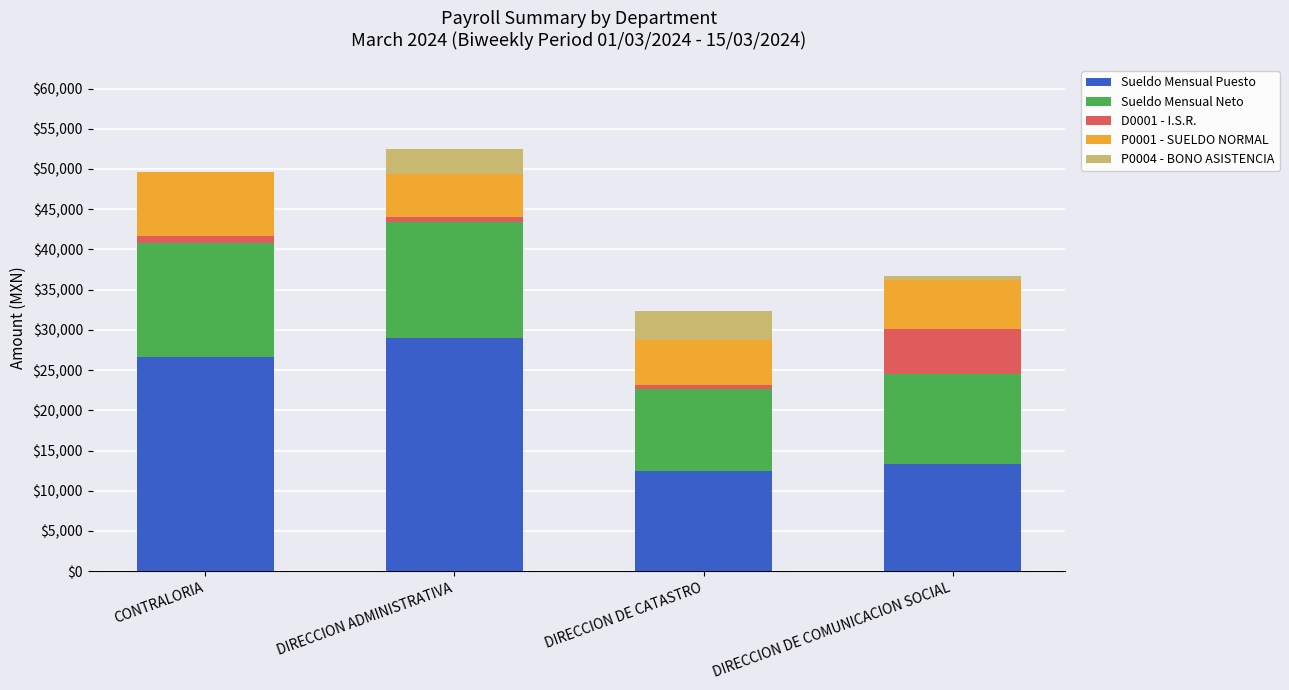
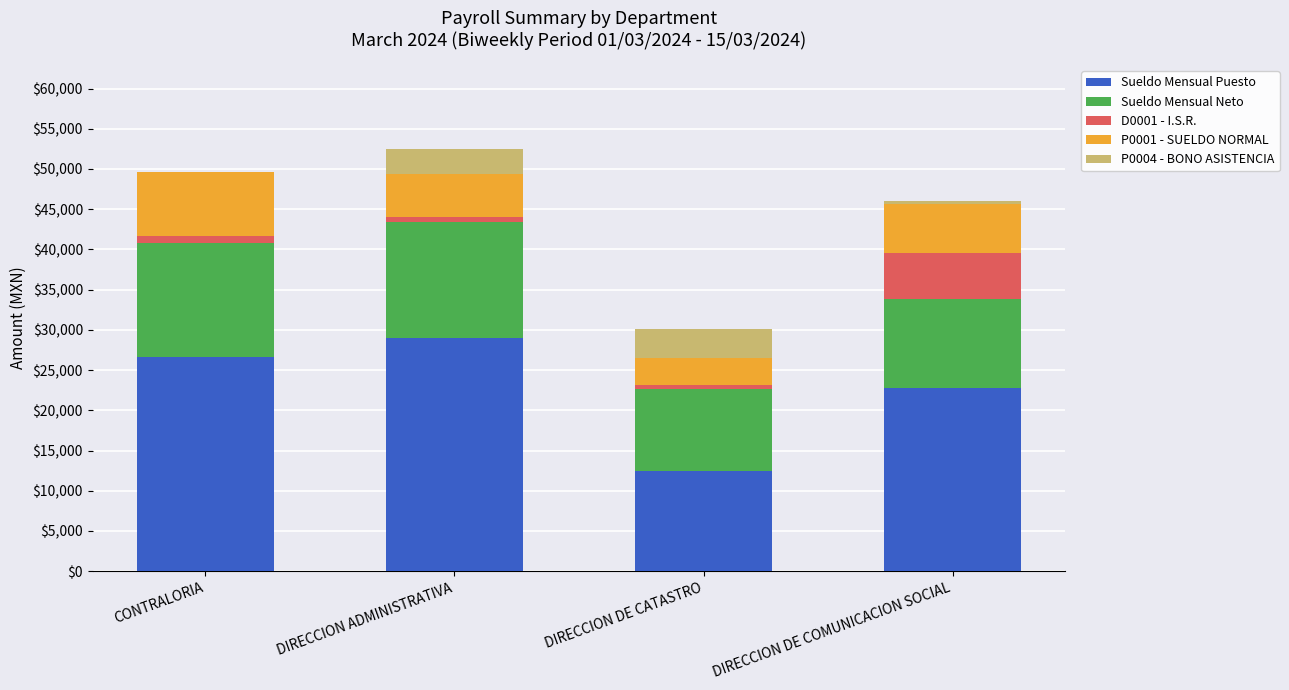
P0001 - SUELDO NORMAL, DIRECCION DE CATASTRO: $6,000 -> $3,000
Sueldo Mensual Puesto, DIRECCION DE COMUNICACION SOCIAL: $13,000 -> $23,000
